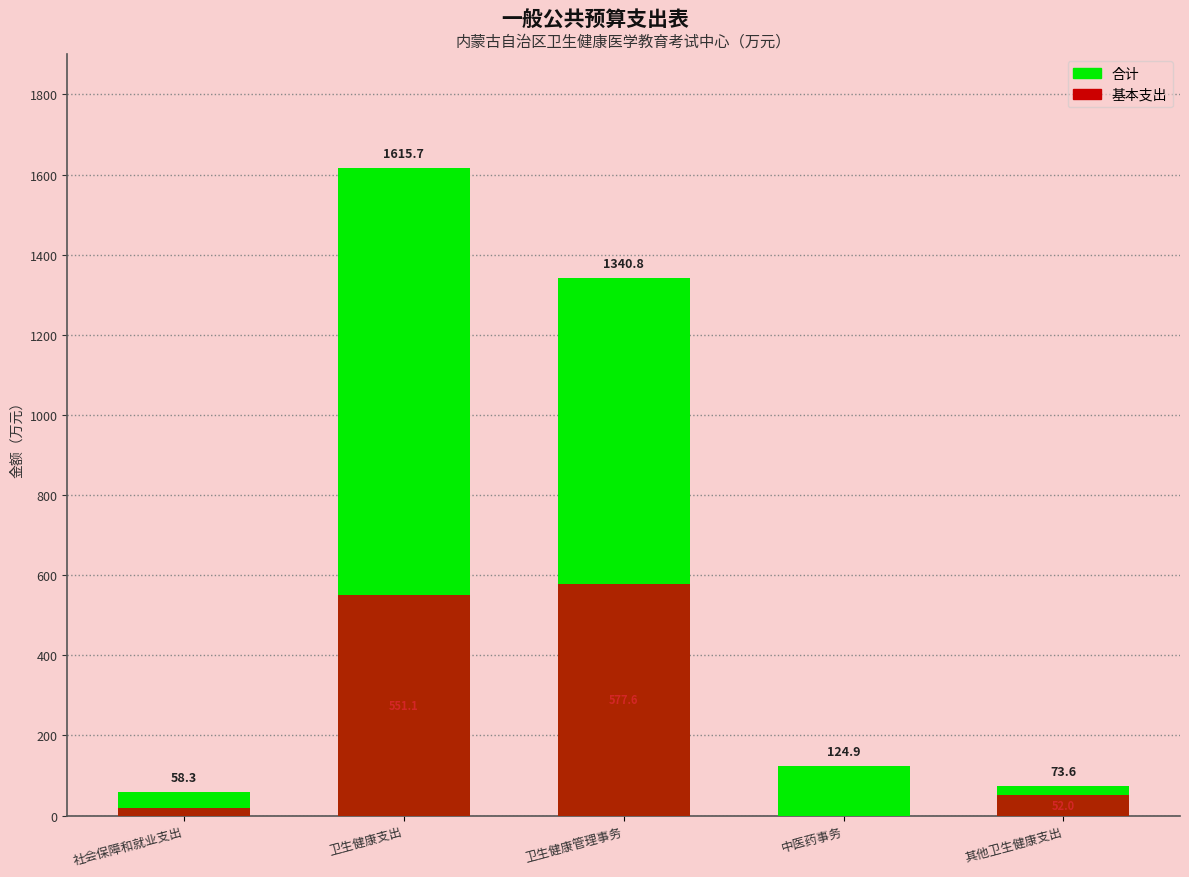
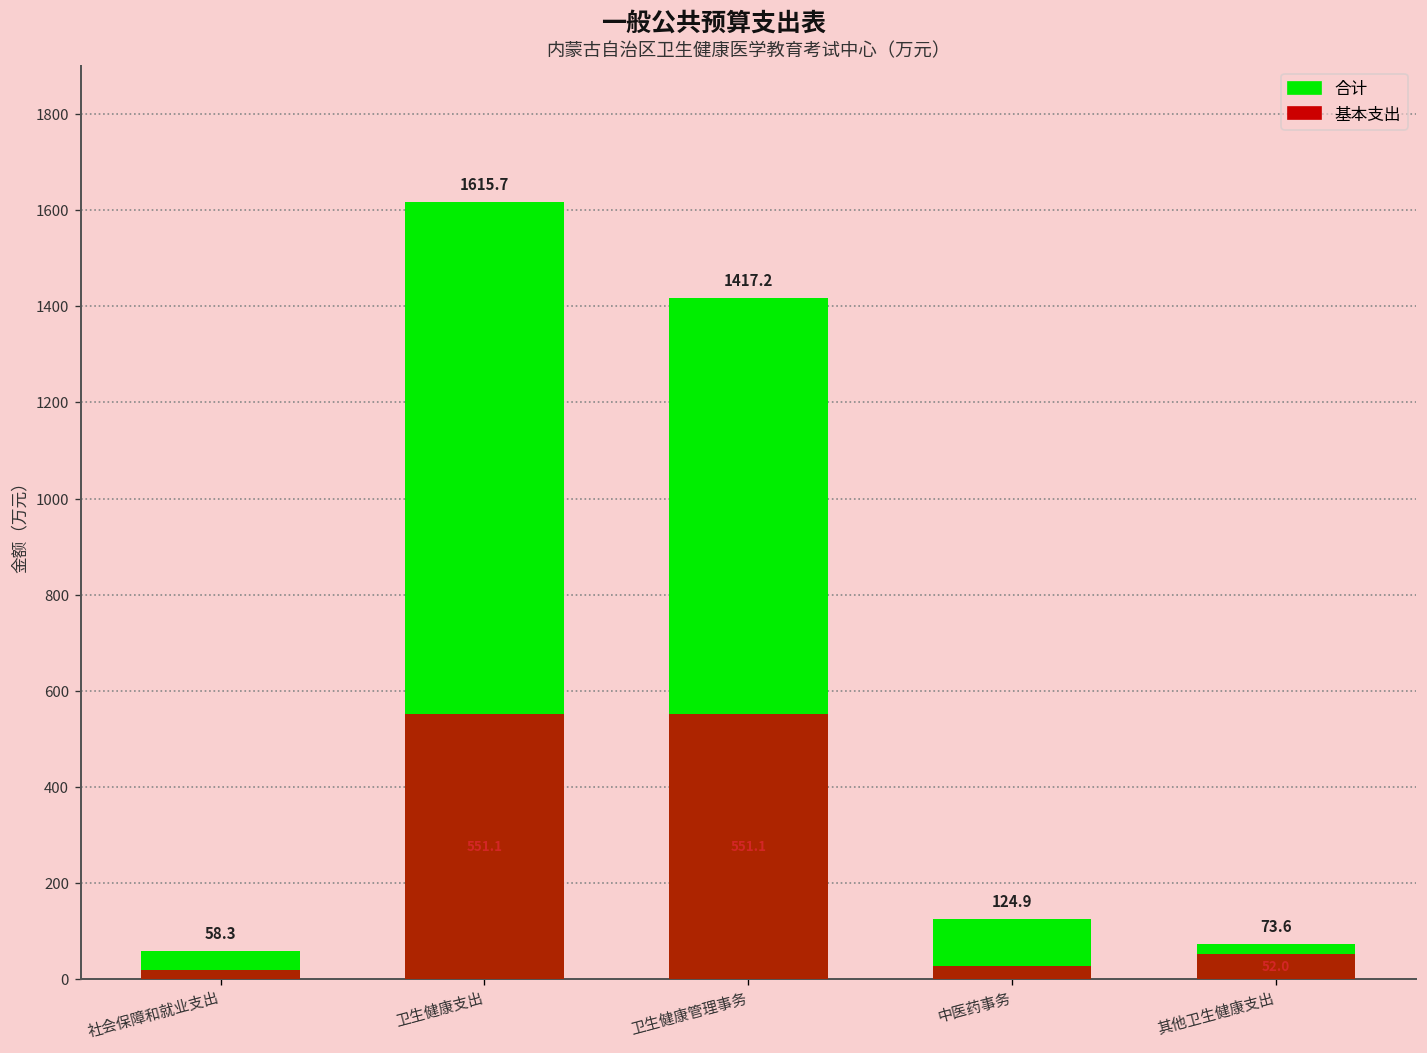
合计, 卫生健康管理事务: 1340.8 -> 1417.2
基本支出, 卫生健康管理事务: 580 -> 550
基本支出, 中医药事务: 0 -> 30
